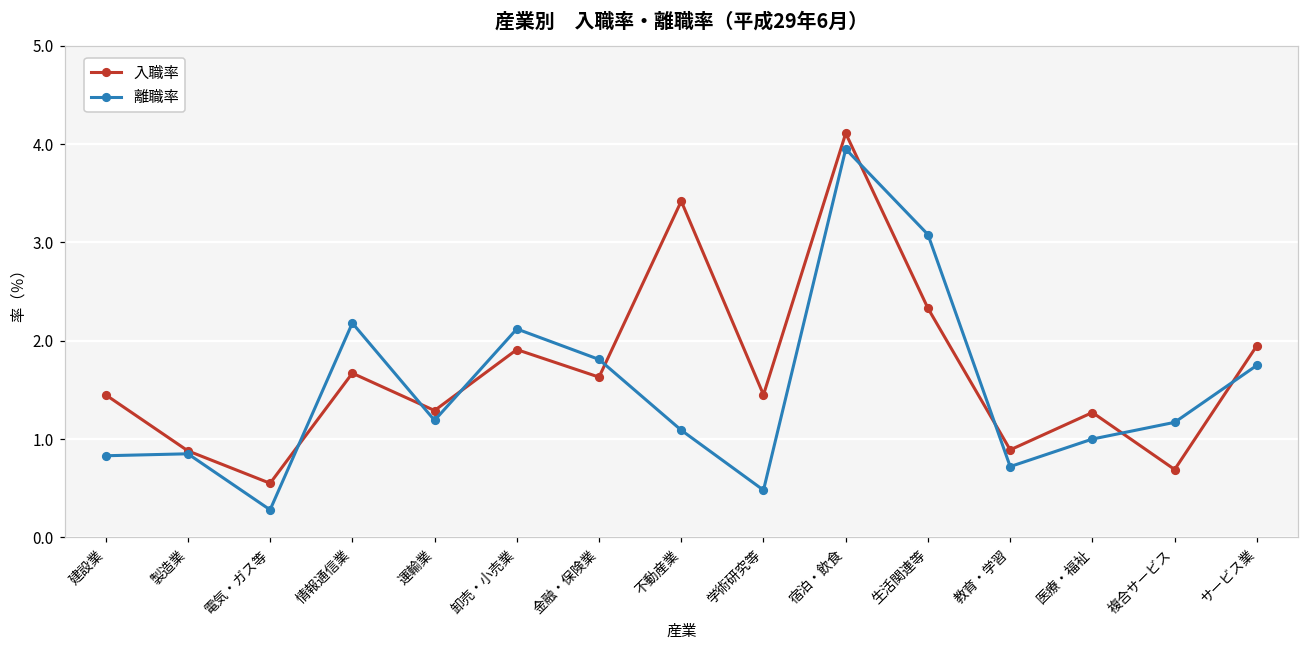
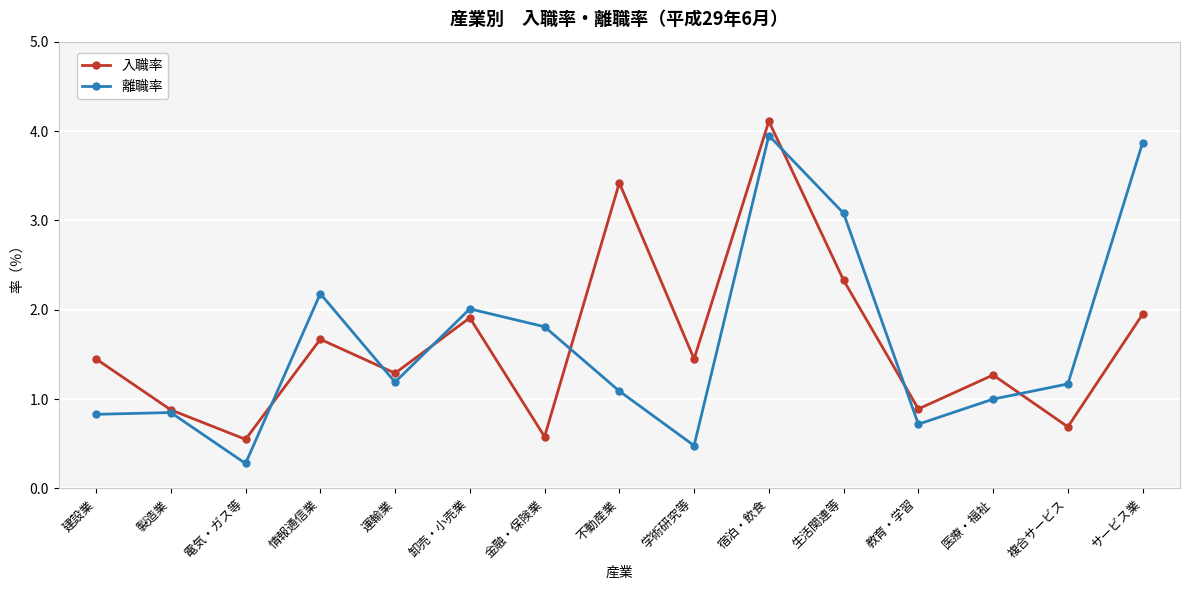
離職率, 卸売・小売業: 2.1 -> 2.0
入職率, 金融・保険業: 1.6 -> 0.6
離職率, サービス業: 1.8 -> 3.9
